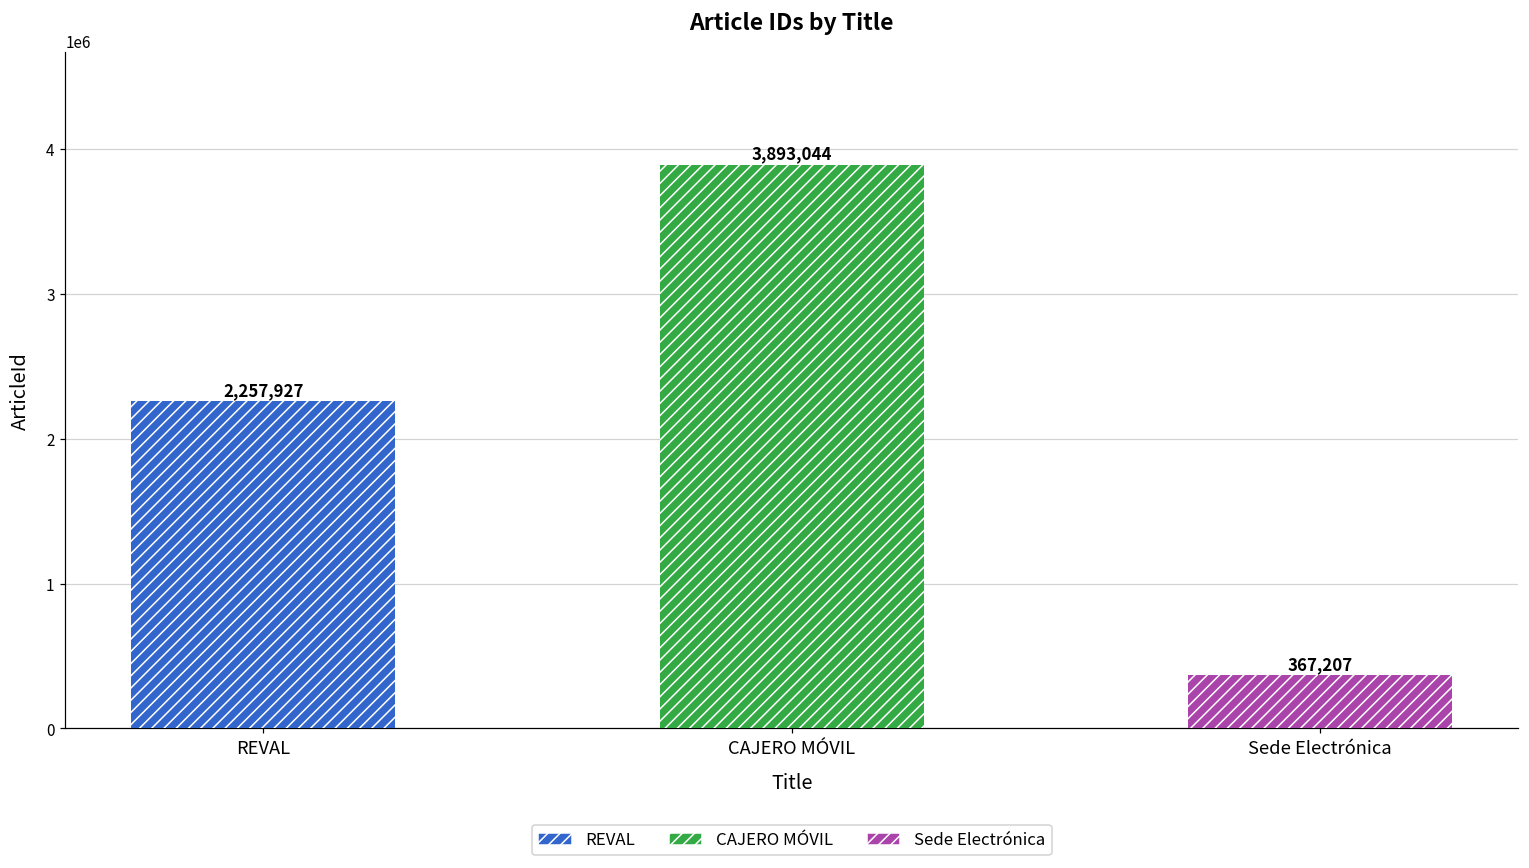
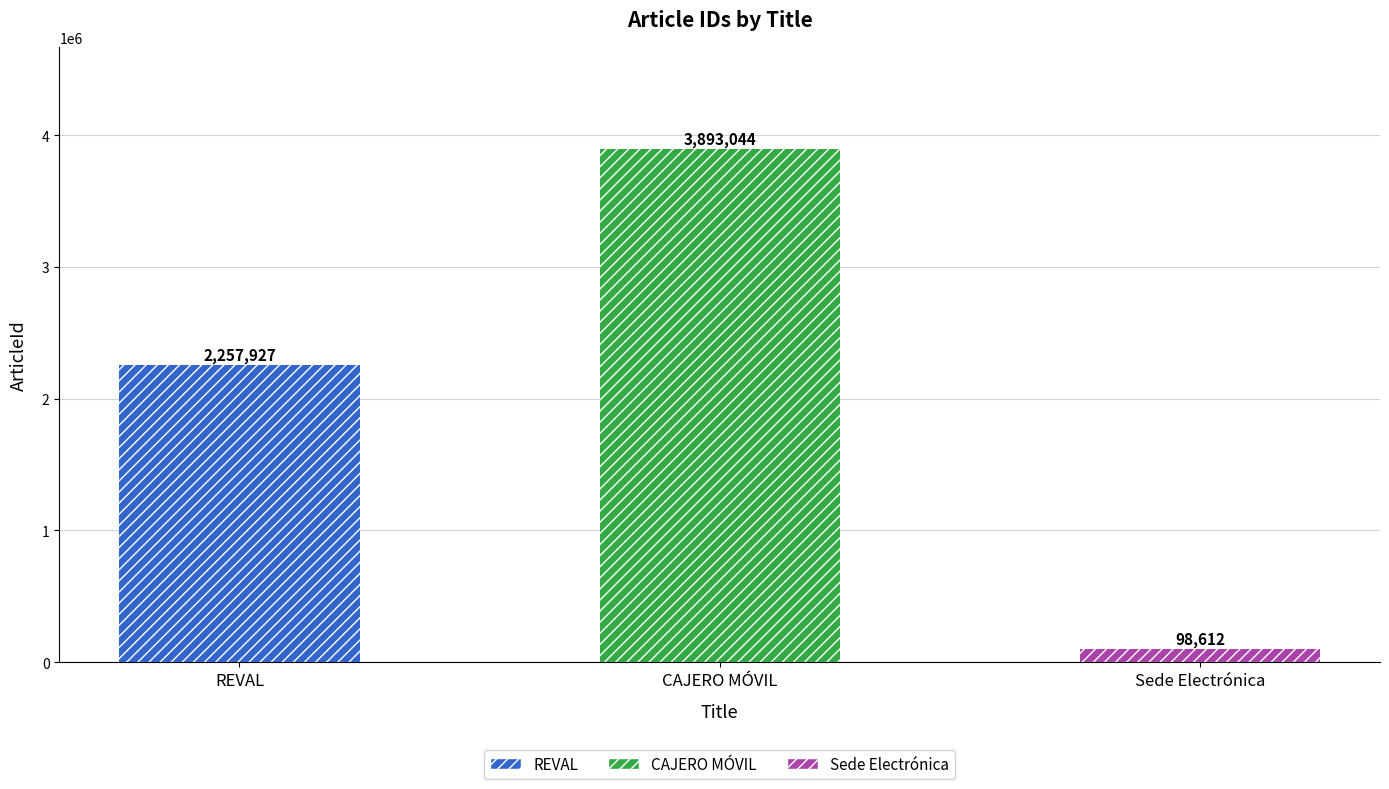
Sede Electrónica: 367,207 -> 98,612
